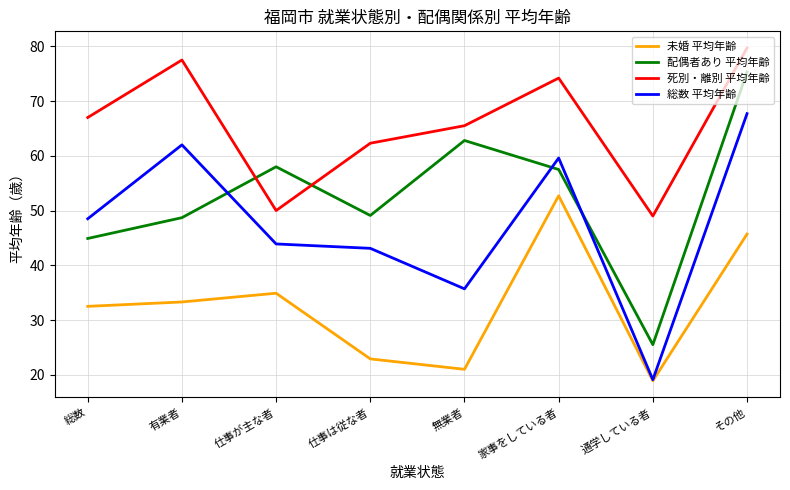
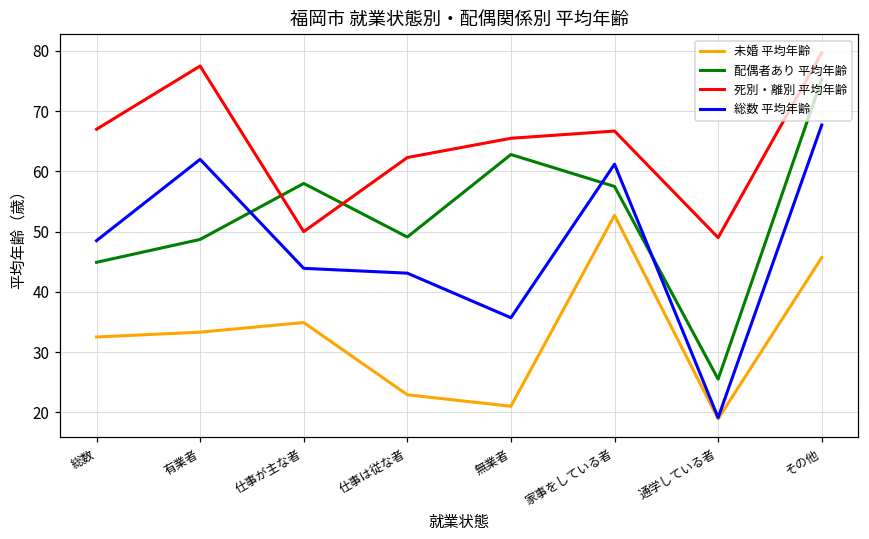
死別・離別 平均年齢, 家事をしている者: 74 -> 67
総数 平均年齢, 家事をしている者: 60 -> 61
